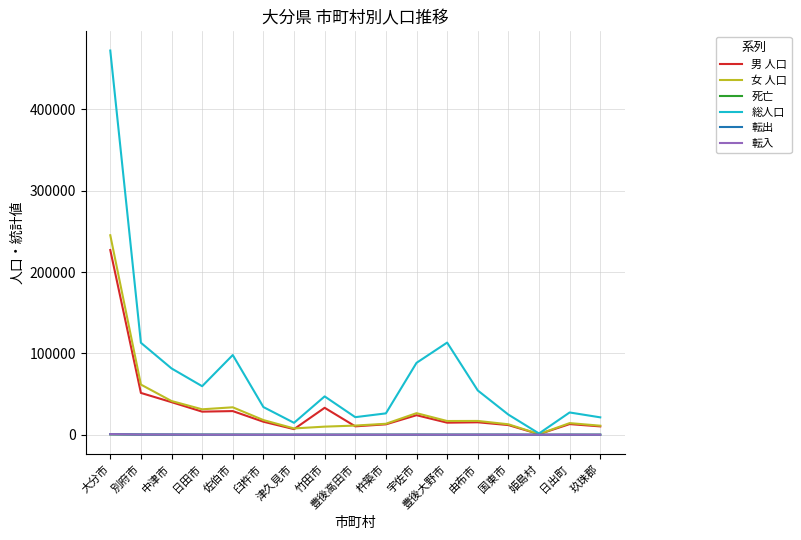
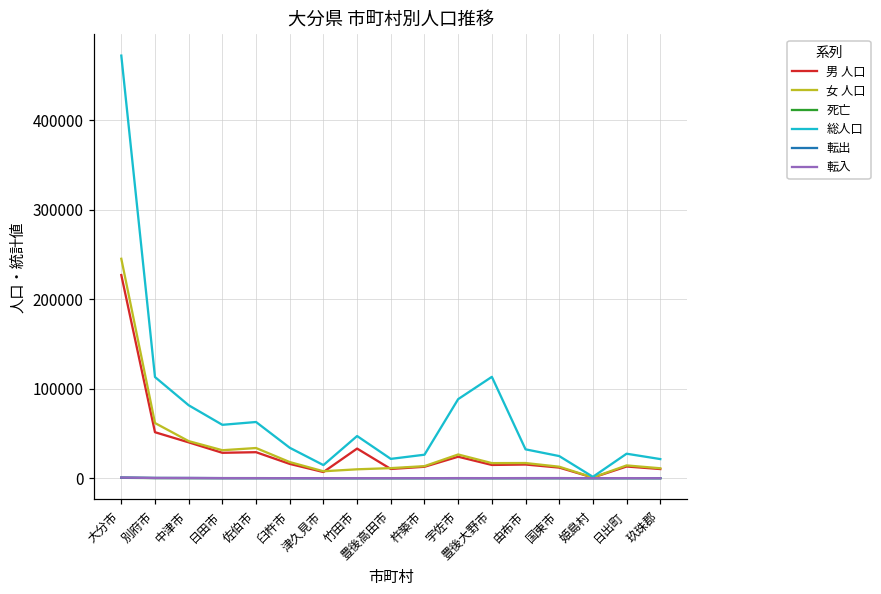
総人口, 佐伯市: 100000 -> 60000
総人口, 由布市: 50000 -> 30000
